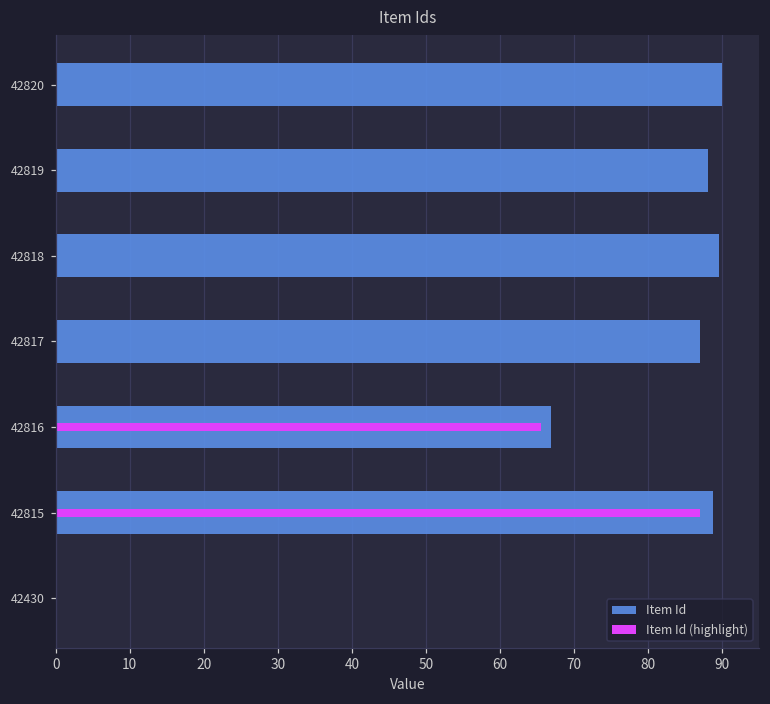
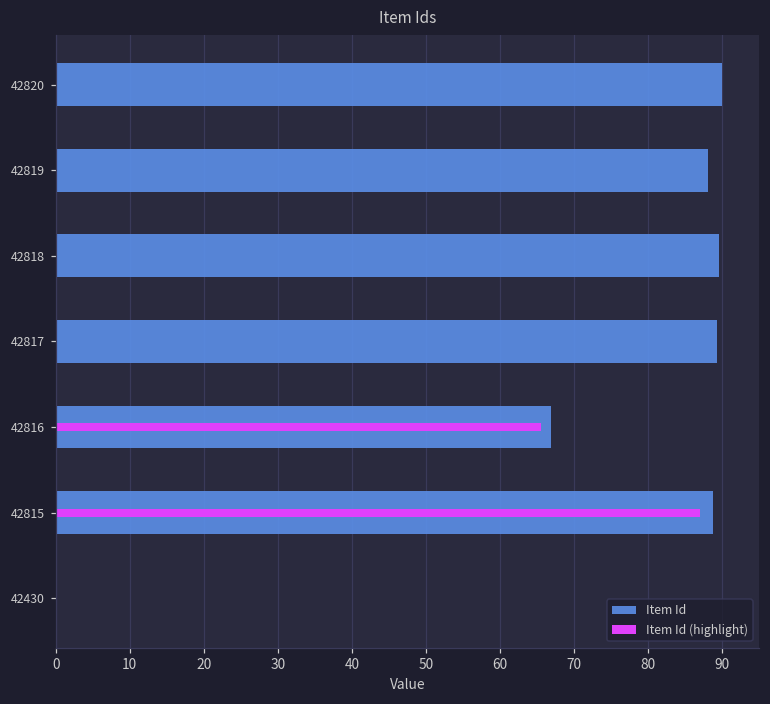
Item Id, 42817: 87 -> 89
